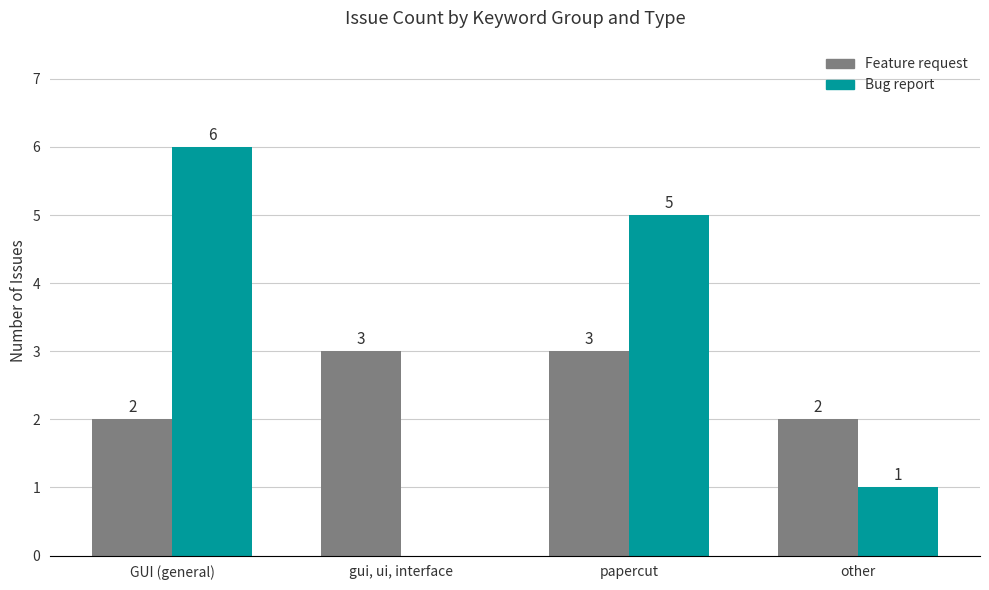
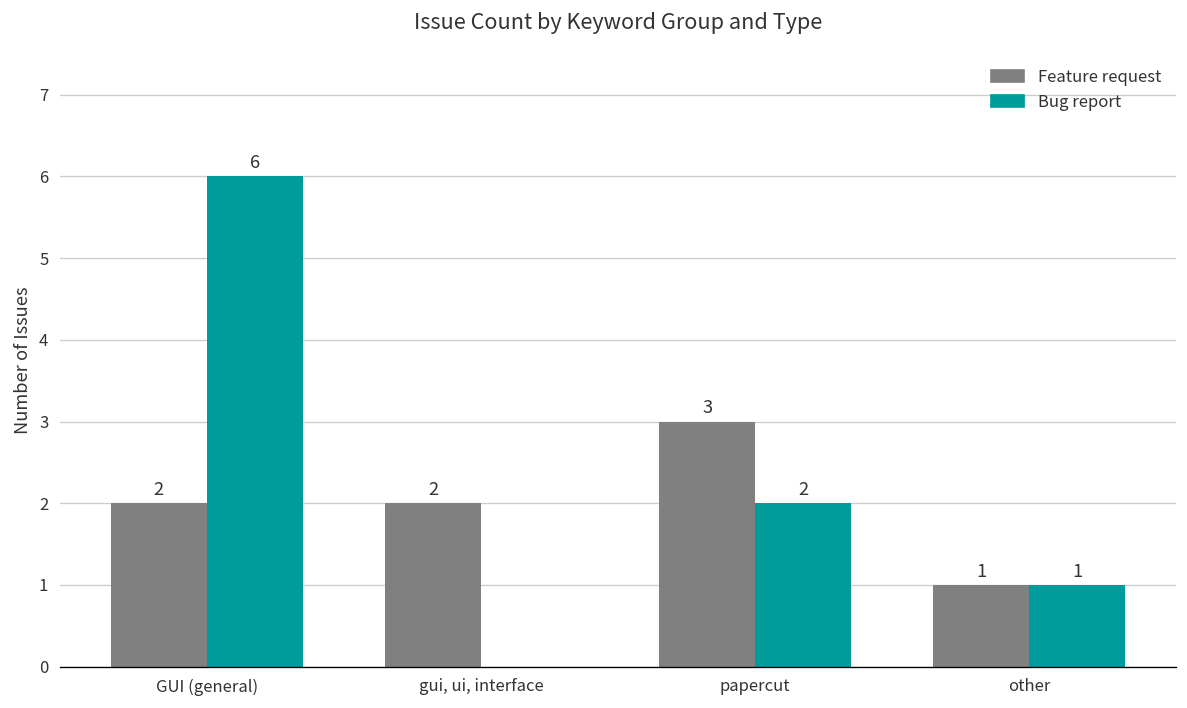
Feature request, gui, ui, interface: 3 -> 2
Bug report, papercut: 5 -> 2
Feature request, other: 2 -> 1
